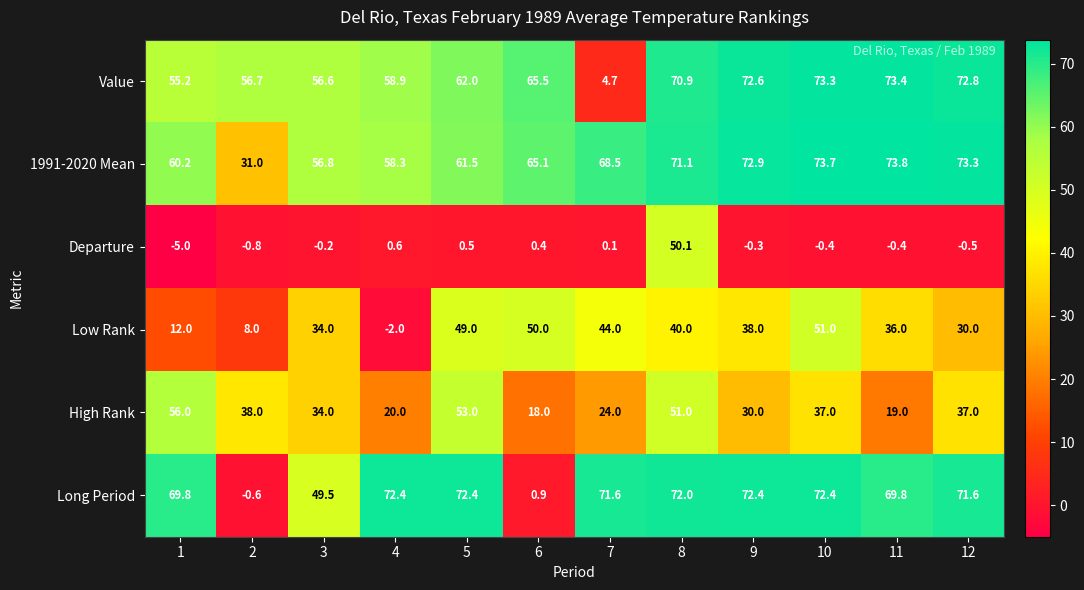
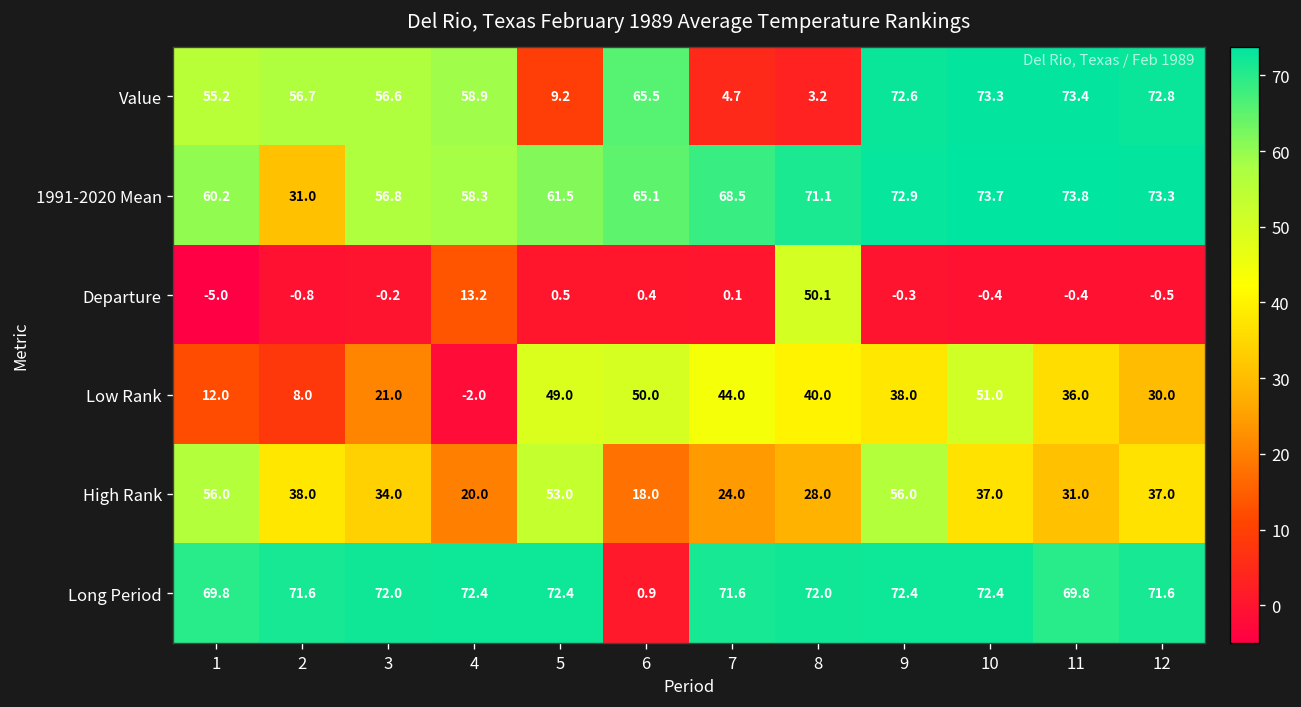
Value, 5: 62.0 -> 9.2
Value, 8: 70.9 -> 3.2
Departure, 4: 0.6 -> 13.2
Low Rank, 3: 34.0 -> 21.0
High Rank, 8: 51.0 -> 28.0
High Rank, 9: 30.0 -> 56.0
High Rank, 11: 19.0 -> 31.0
Long Period, 2: -0.6 -> 71.6
Long Period, 3: 49.5 -> 72.0
